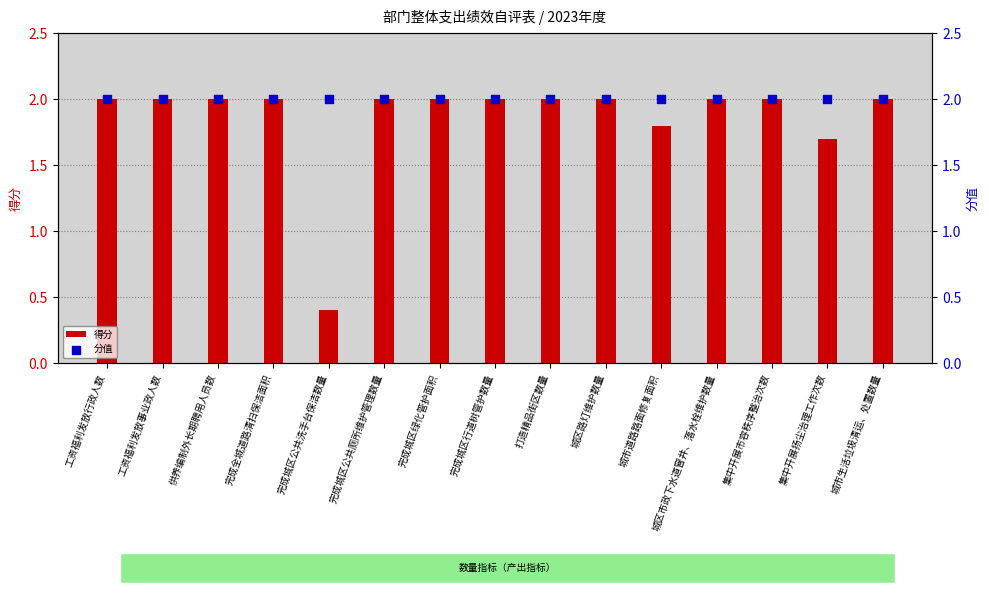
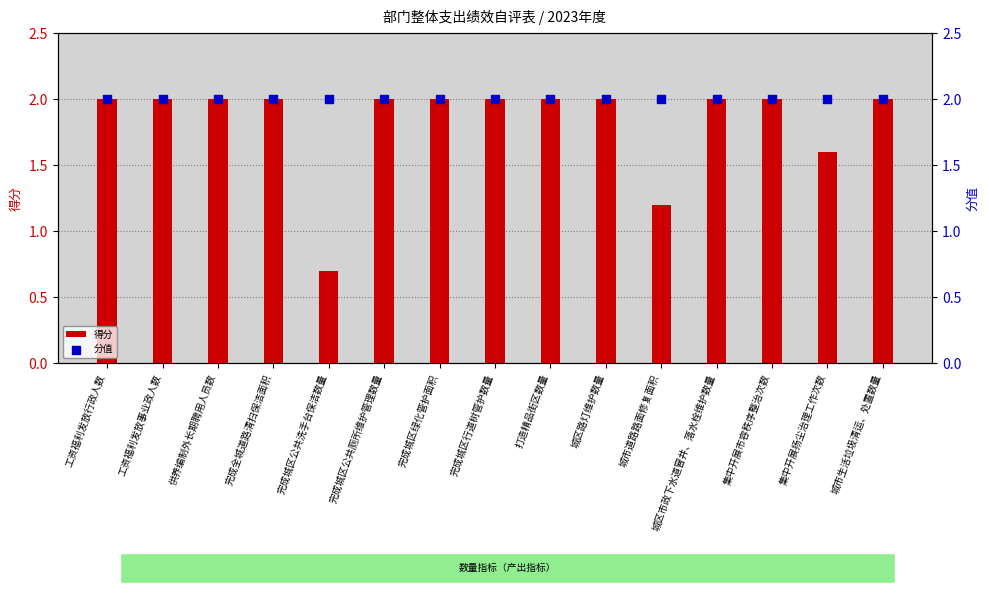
得分, 完成城区公共洗手台保洁数量: 0.4 -> 0.7
得分, 城市道路路面修复面积: 1.8 -> 1.2
得分, 集中开展扬尘治理工作次数: 1.7 -> 1.6
